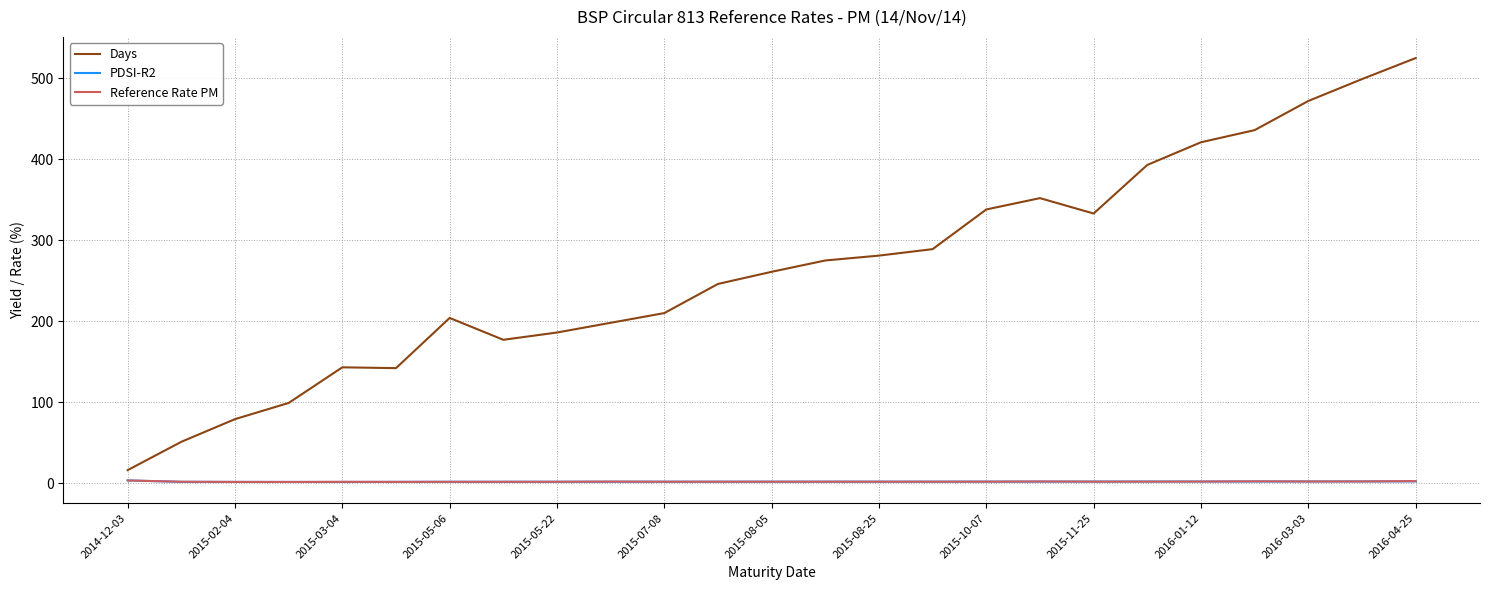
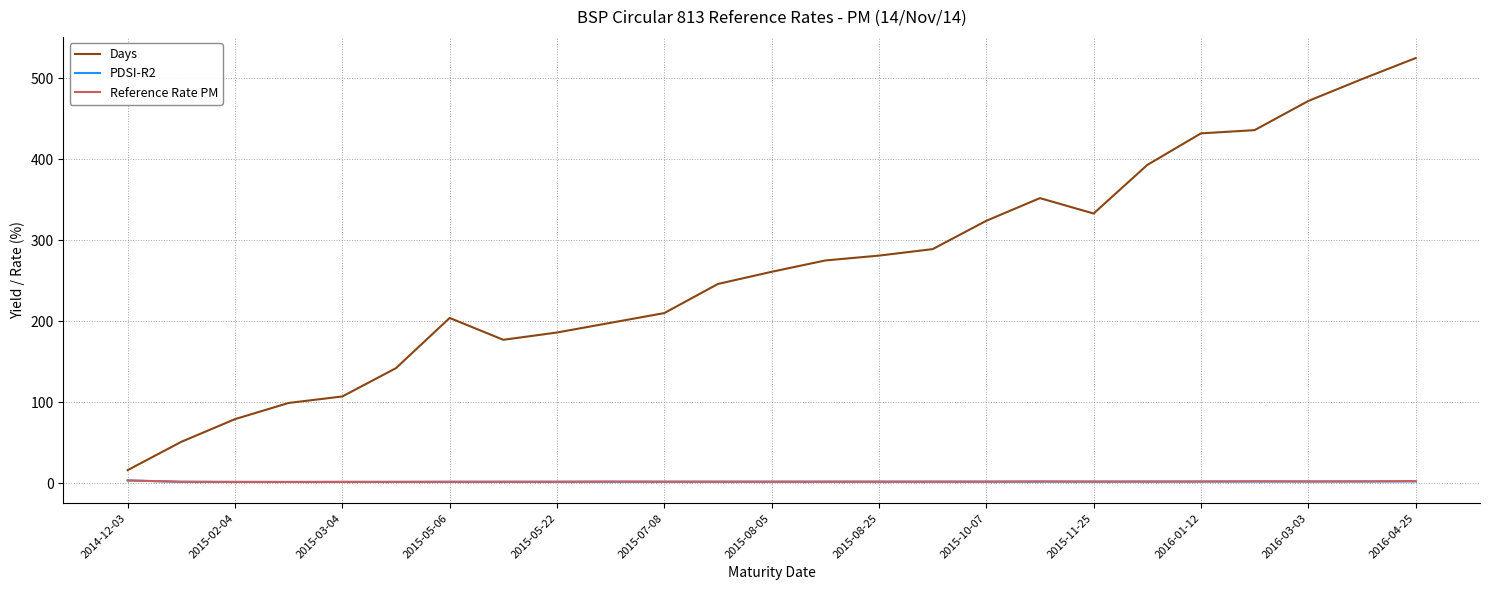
Days, 2015-03-04: 140 -> 110
Days, 2015-10-07: 340 -> 320
Days, 2016-01-12: 420 -> 430
